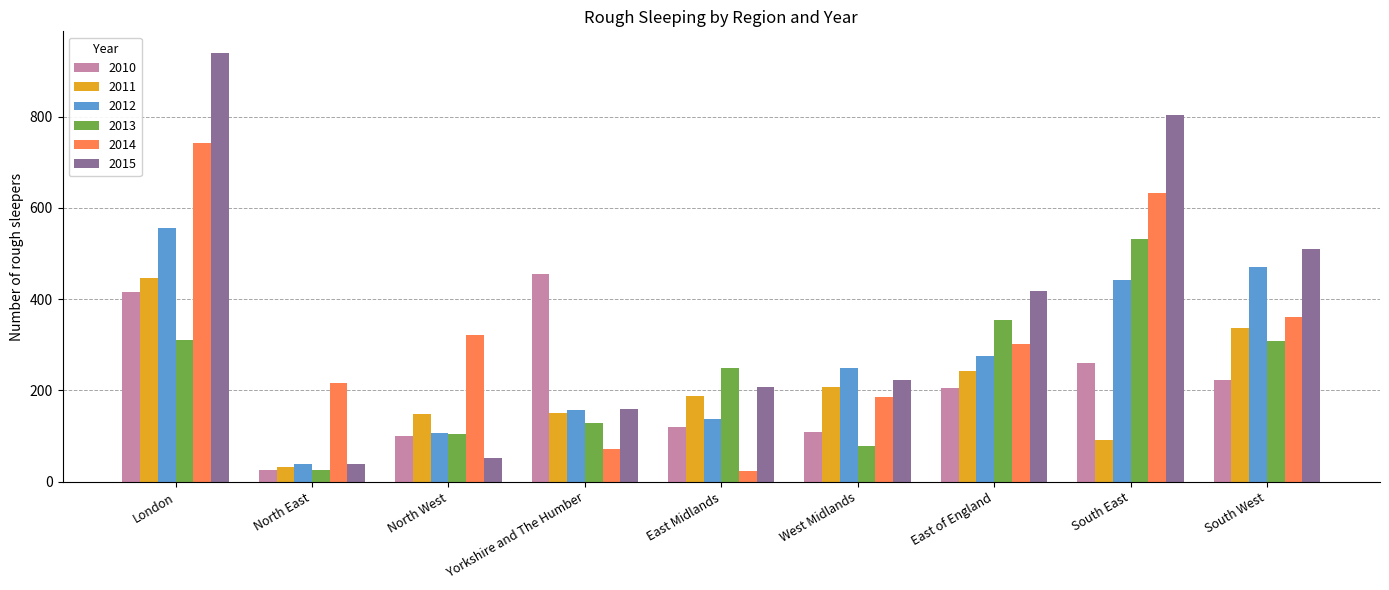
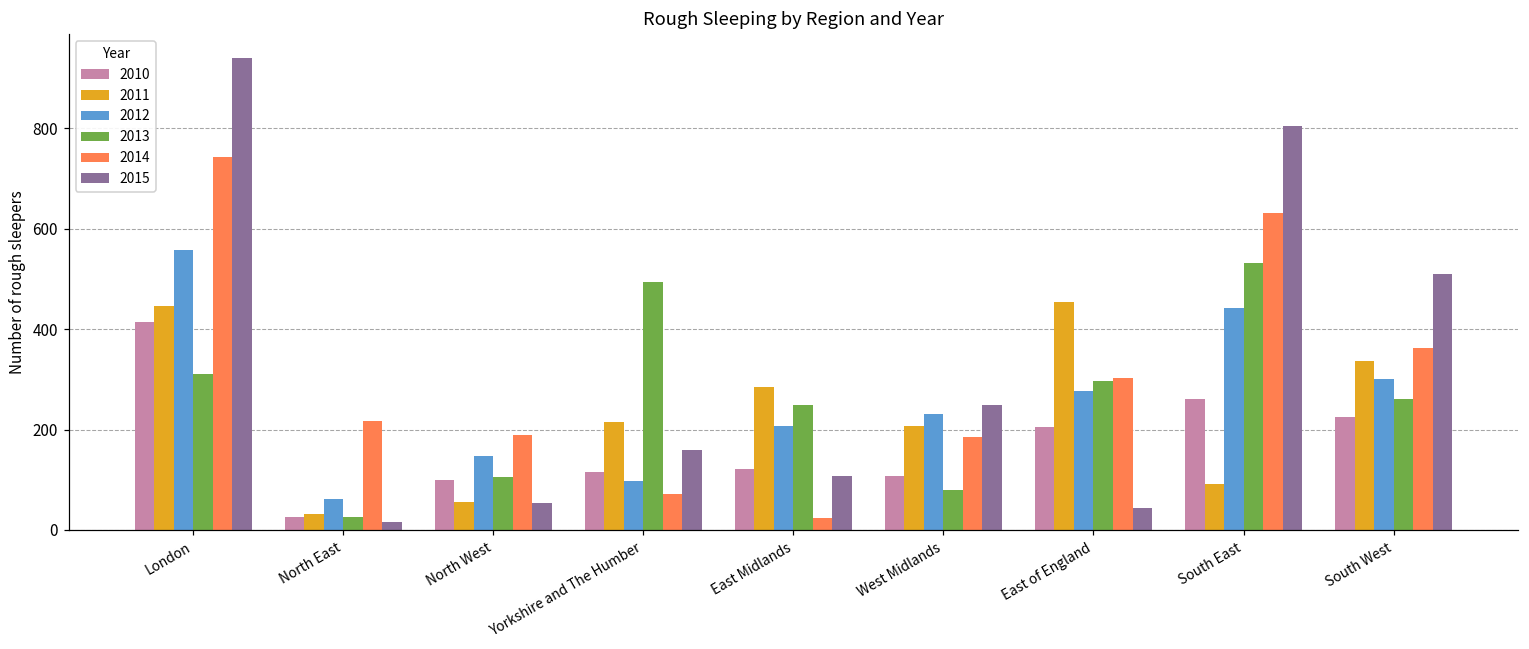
2012, North East: 40 -> 60
2015, North East: 40 -> 20
2011, North West: 150 -> 60
2012, North West: 110 -> 150
2014, North West: 320 -> 190
2010, Yorkshire and The Humber: 460 -> 120
2011, Yorkshire and The Humber: 150 -> 220
2012, Yorkshire and The Humber: 160 -> 100
2013, Yorkshire and The Humber: 130 -> 490
2011, East Midlands: 190 -> 290
2012, East Midlands: 140 -> 210
2015, East Midlands: 210 -> 110
2012, West Midlands: 250 -> 230
2015, West Midlands: 220 -> 250
2011, East of England: 240 -> 450
2013, East of England: 360 -> 300
2015, East of England: 420 -> 40
2012, South West: 470 -> 300
2013, South West: 310 -> 260
